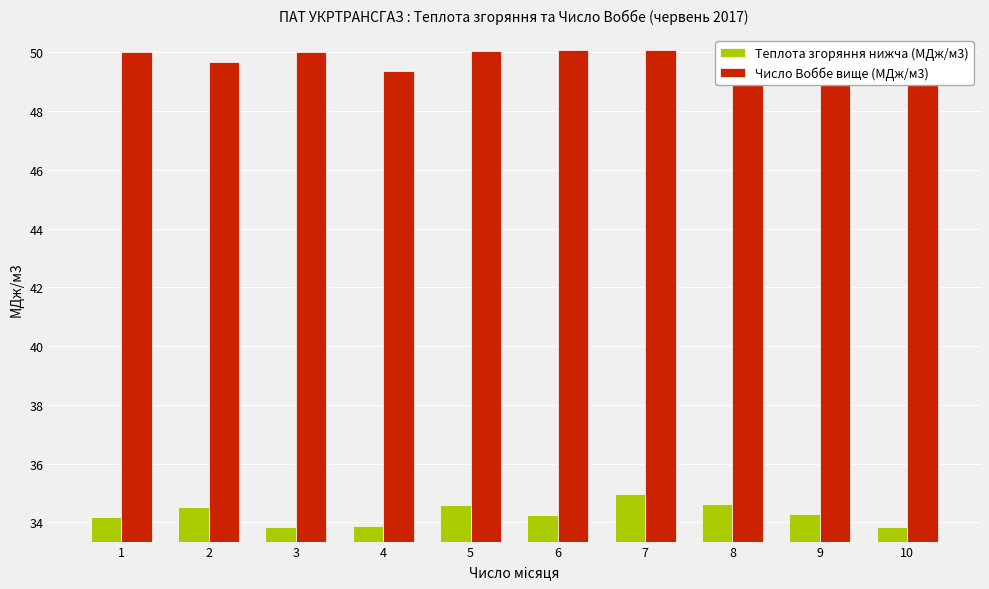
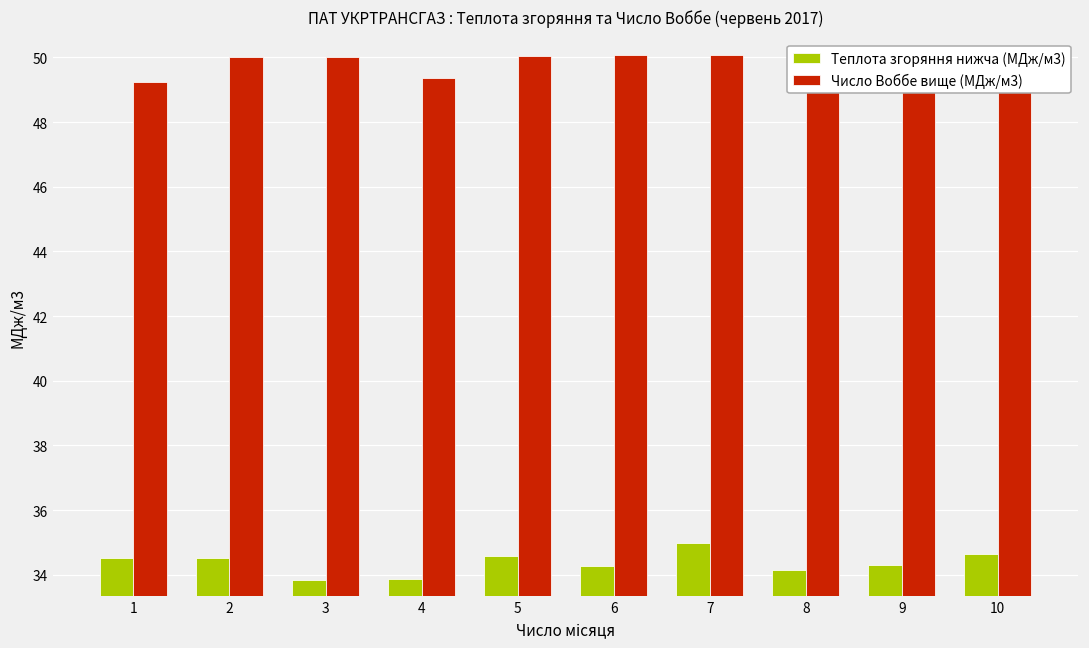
Теплота згоряння нижча (МДж/м3), 1: 34.2 -> 34.5
Число Воббе вище (МДж/м3), 1: 50.0 -> 49.2
Число Воббе вище (МДж/м3), 2: 49.7 -> 50.0
Теплота згоряння нижча (МДж/м3), 8: 34.6 -> 34.2
Теплота згоряння нижча (МДж/м3), 10: 33.9 -> 34.6
